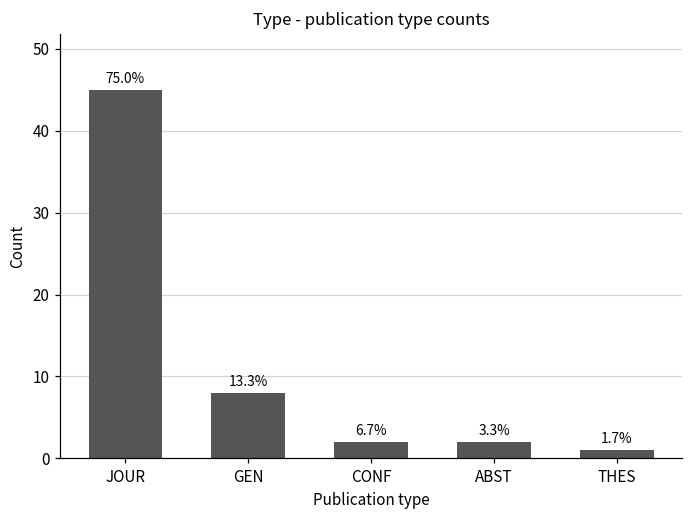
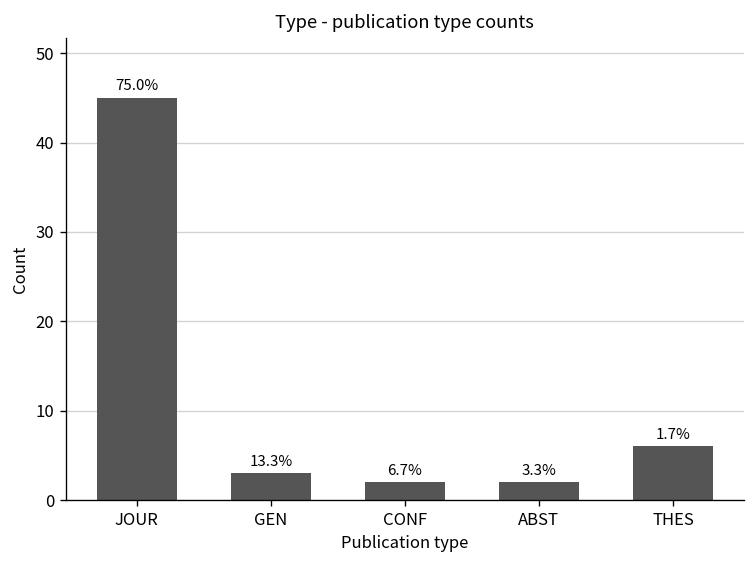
GEN: 8 -> 3
THES: 1 -> 6
